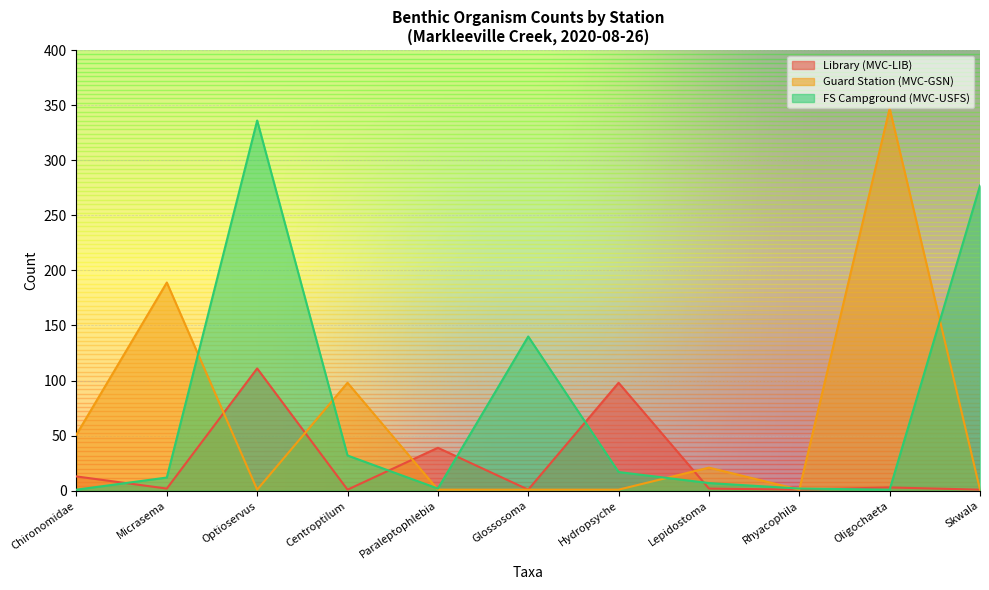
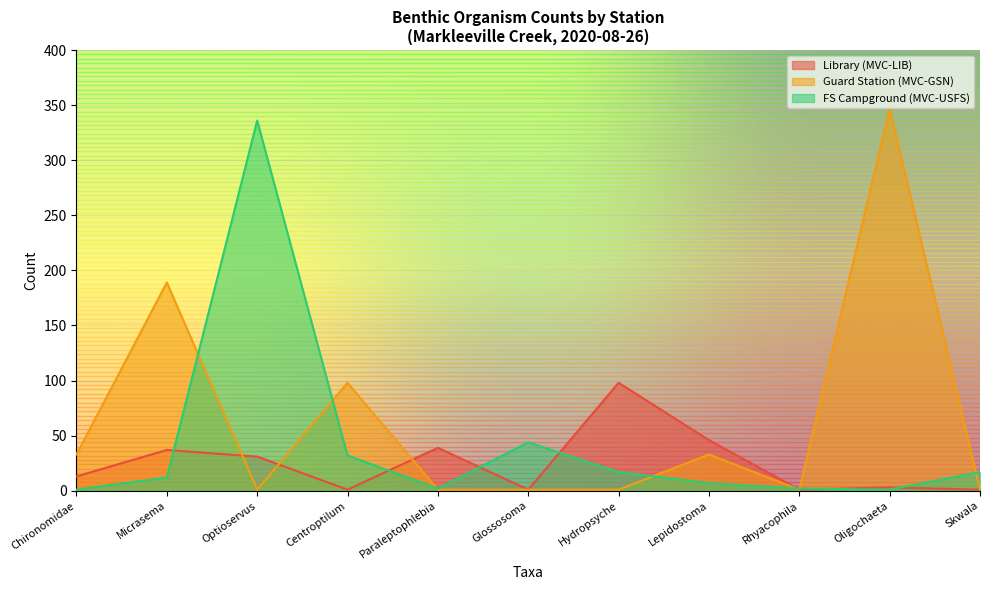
Guard Station (MVC-GSN), Chironomidae: 51 -> 33
Library (MVC-LIB), Micrasema: 2 -> 37
Library (MVC-LIB), Optioservus: 111 -> 31
FS Campground (MVC-USFS), Glossosoma: 140 -> 44
Library (MVC-LIB), Lepidostoma: 2 -> 46
Guard Station (MVC-GSN), Lepidostoma: 21 -> 33
FS Campground (MVC-USFS), Skwala: 277 -> 17
